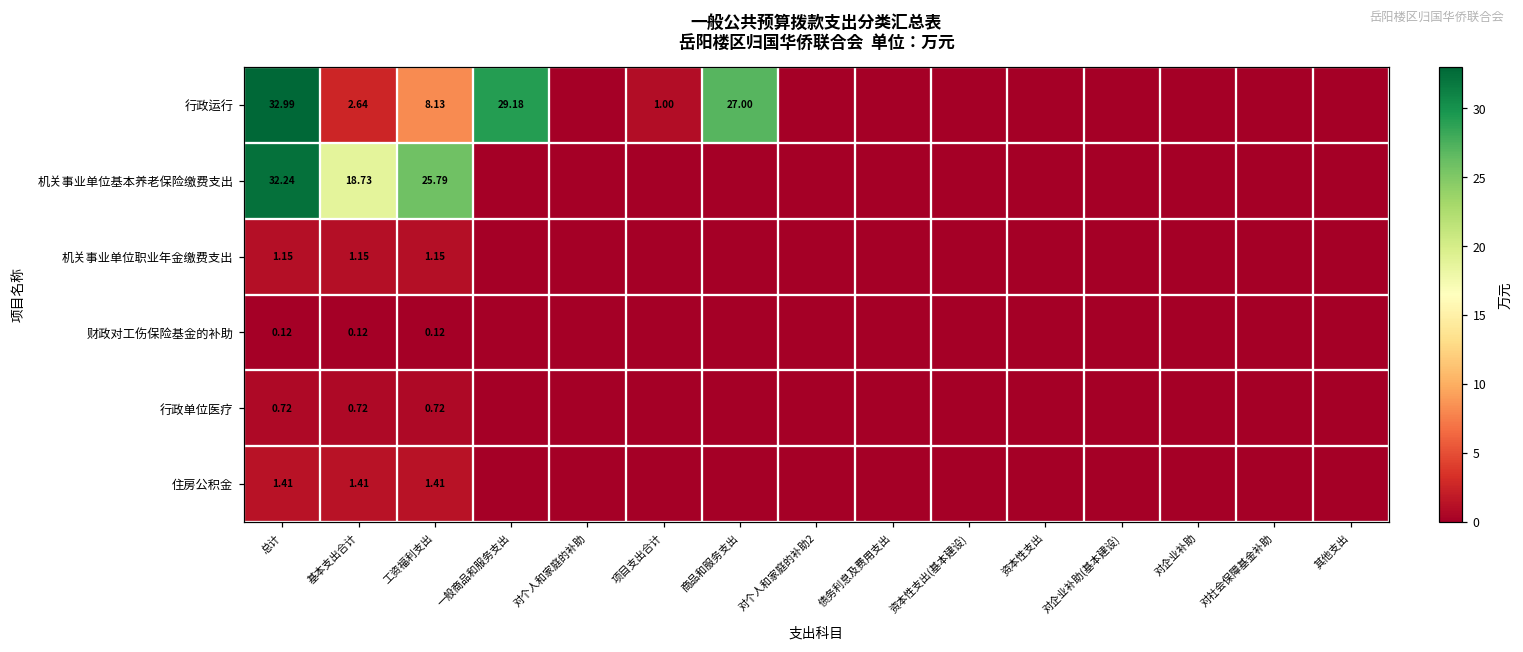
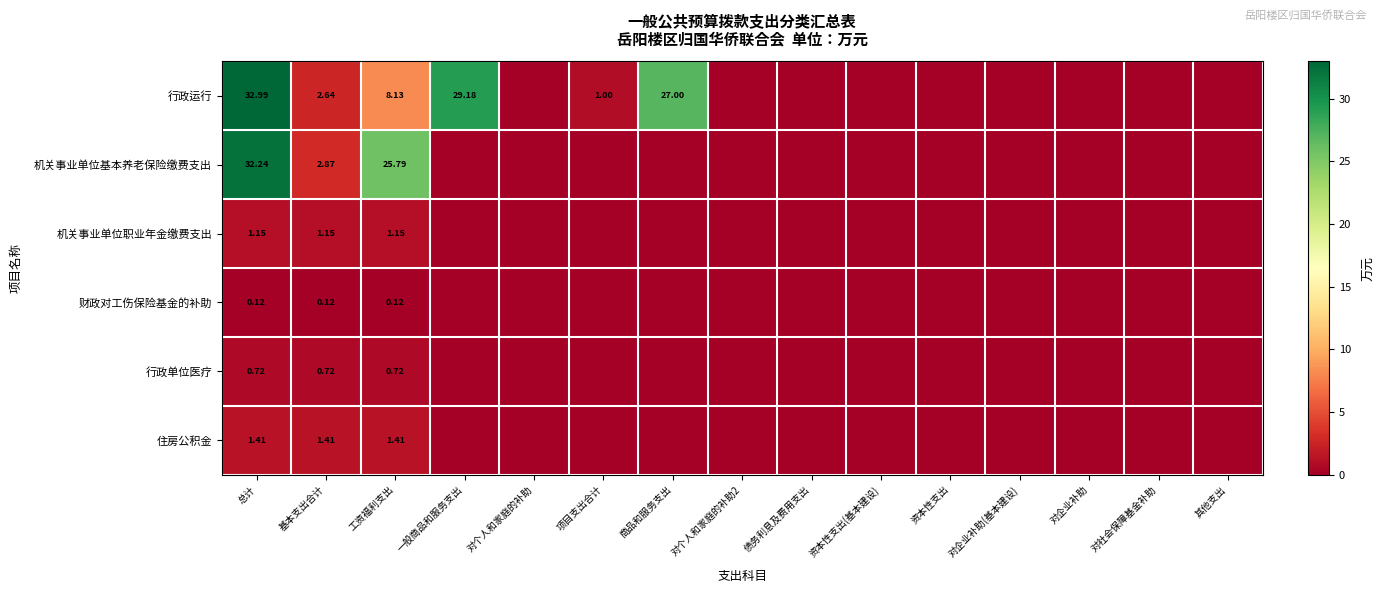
机关事业单位基本养老保险缴费支出, 基本支出合计: 18.73 -> 2.87
